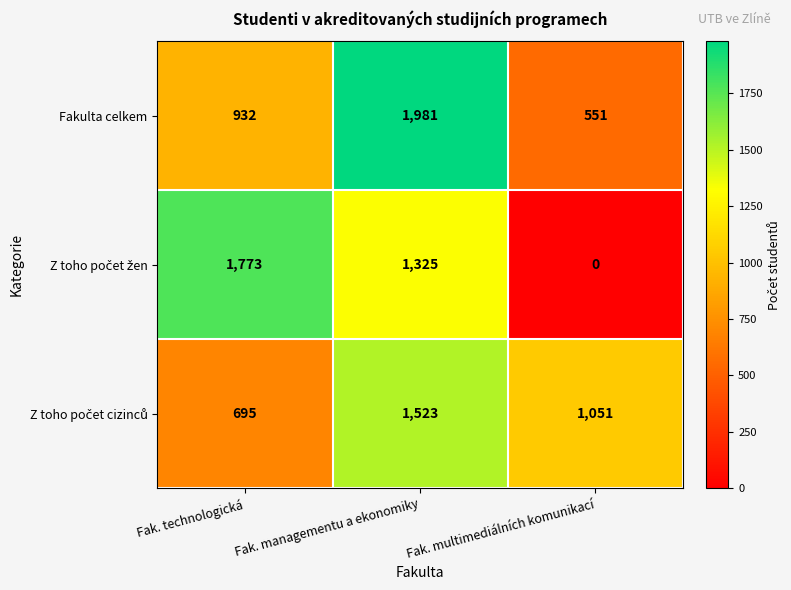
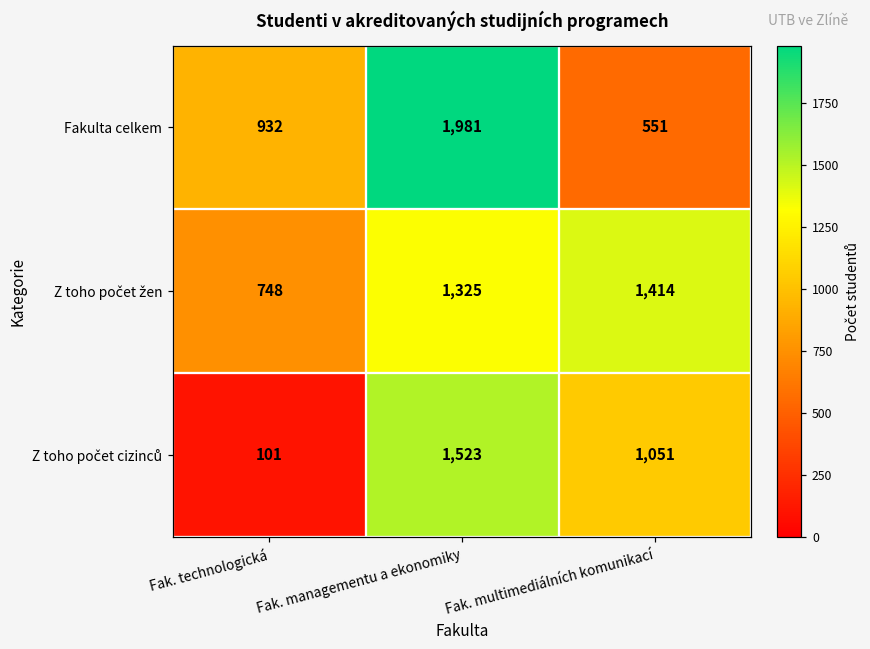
Z toho počet žen, Fak. technologická: 1,773 -> 748
Z toho počet žen, Fak. multimediálních komunikací: 0 -> 1,414
Z toho počet cizinců, Fak. technologická: 695 -> 101
